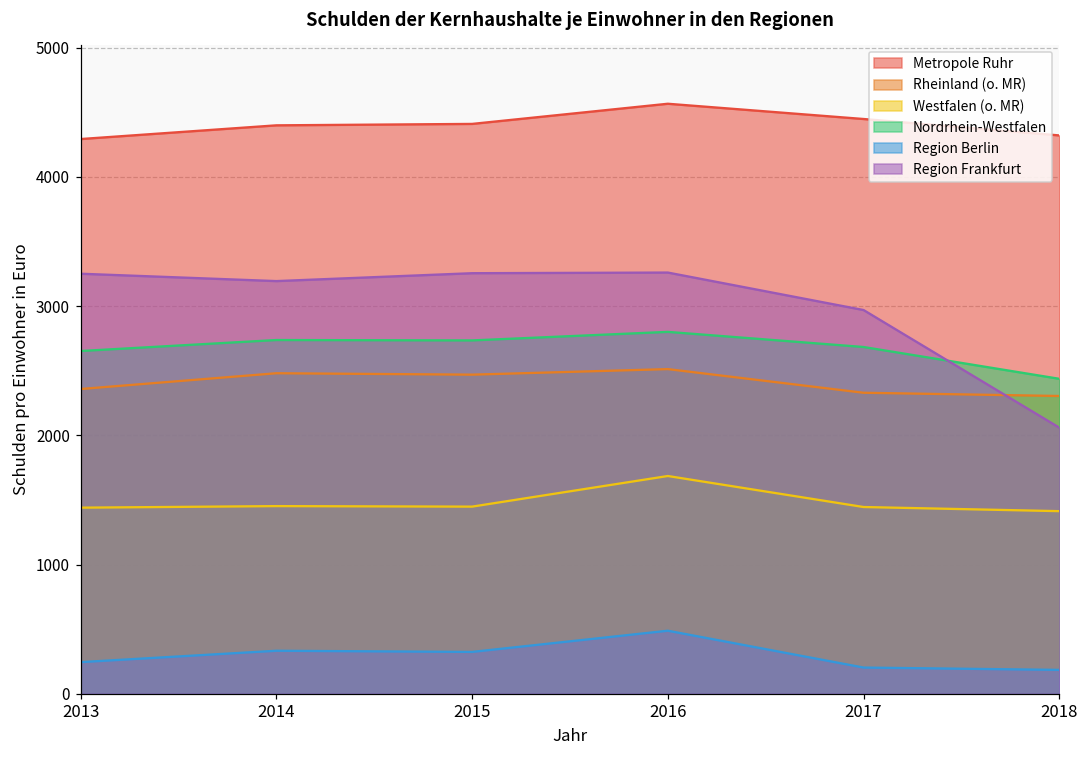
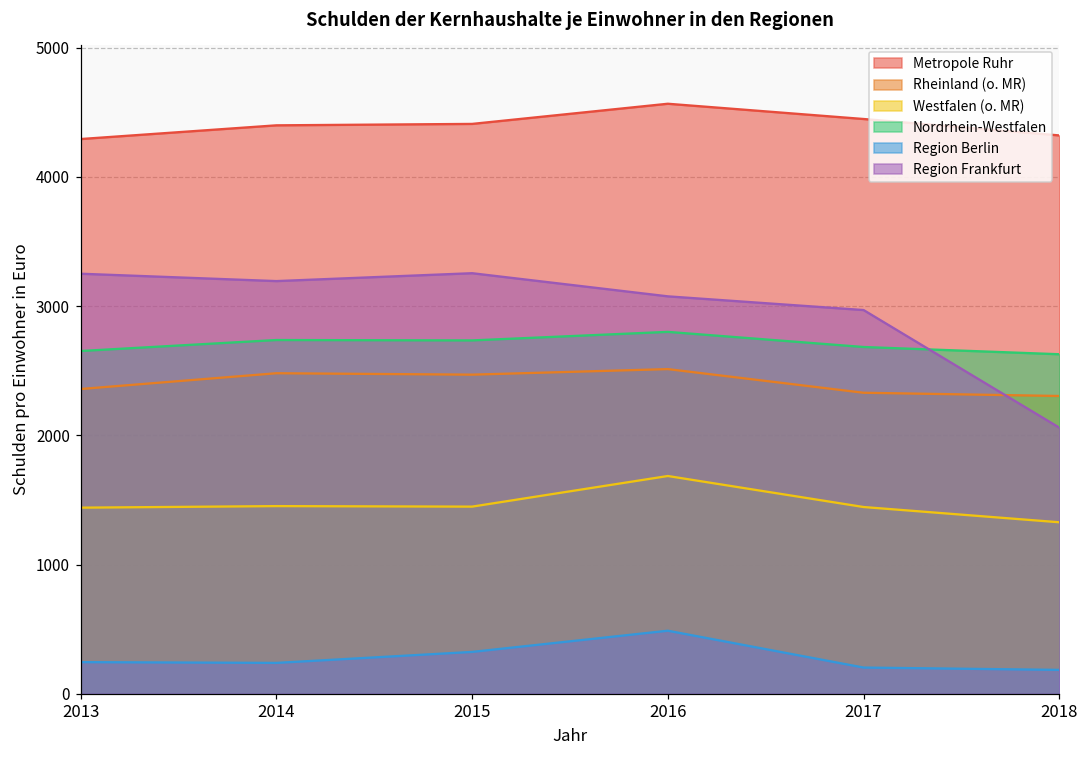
Region Berlin, 2014: 330 -> 240
Region Frankfurt, 2016: 3260 -> 3080
Westfalen (o. MR), 2018: 1410 -> 1330
Nordrhein-Westfalen, 2018: 2440 -> 2630
